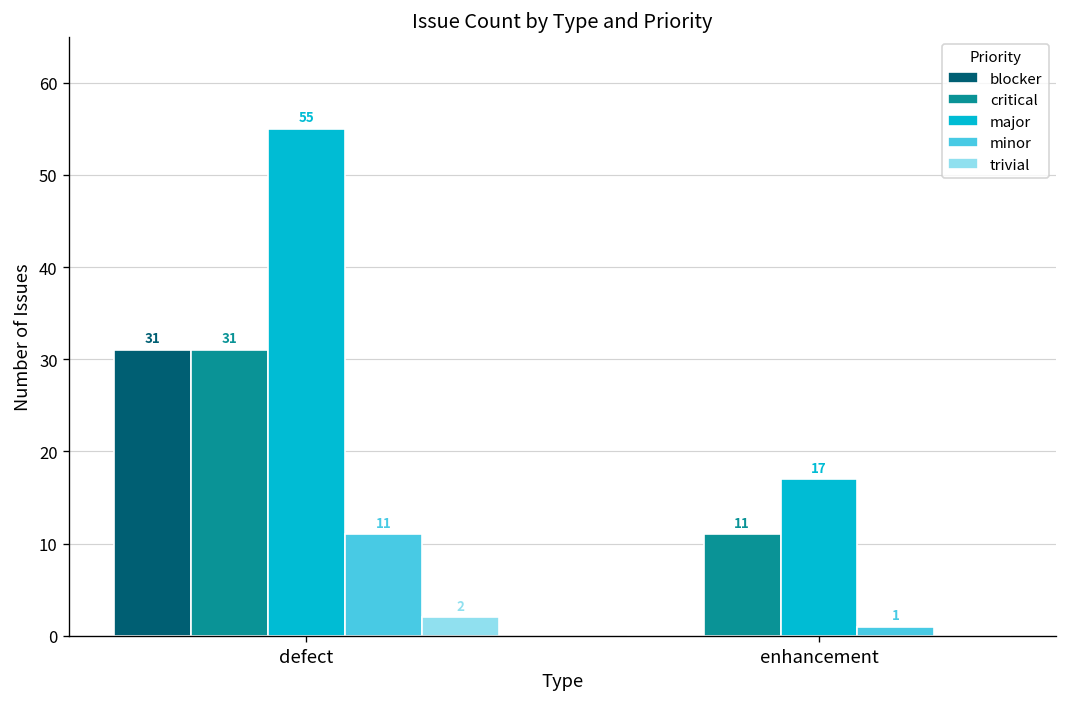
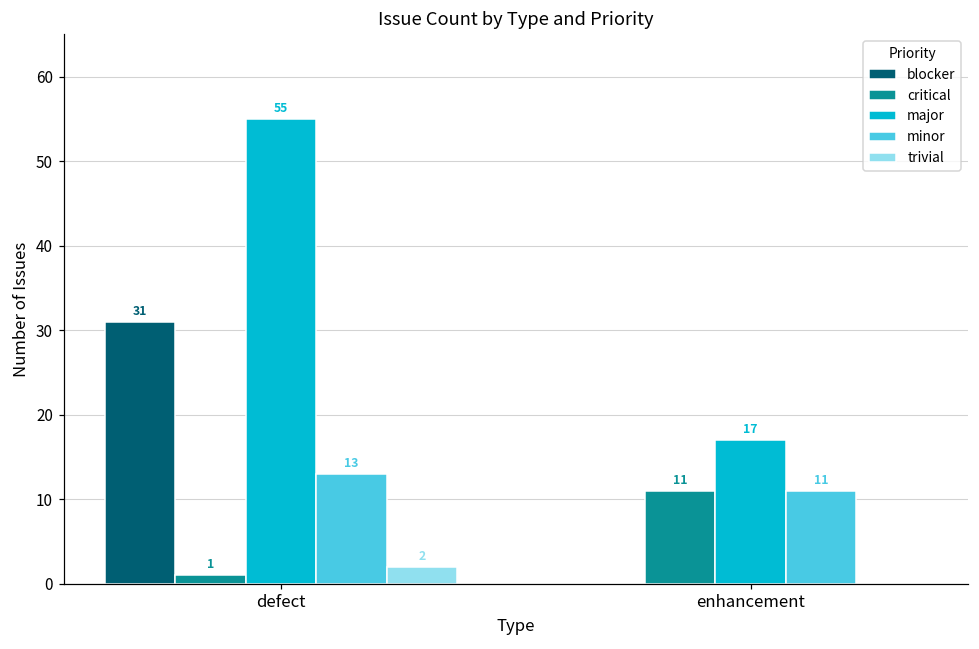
critical, defect: 31 -> 1
minor, defect: 11 -> 13
minor, enhancement: 1 -> 11
